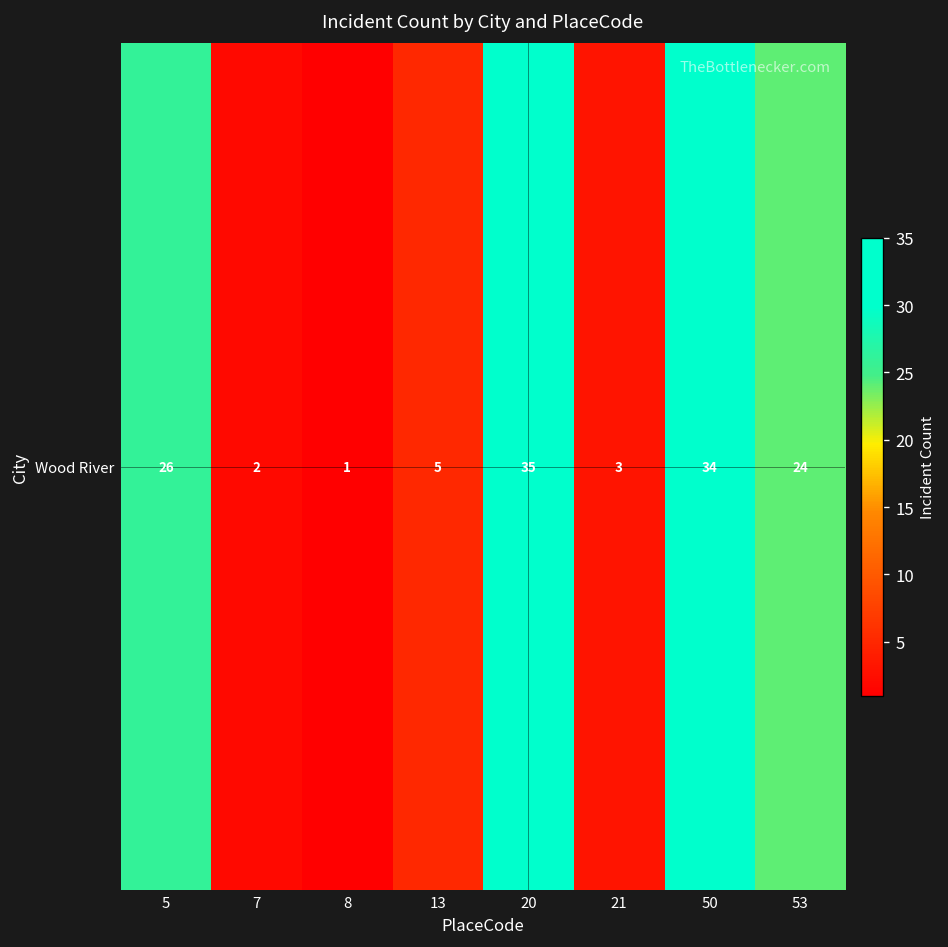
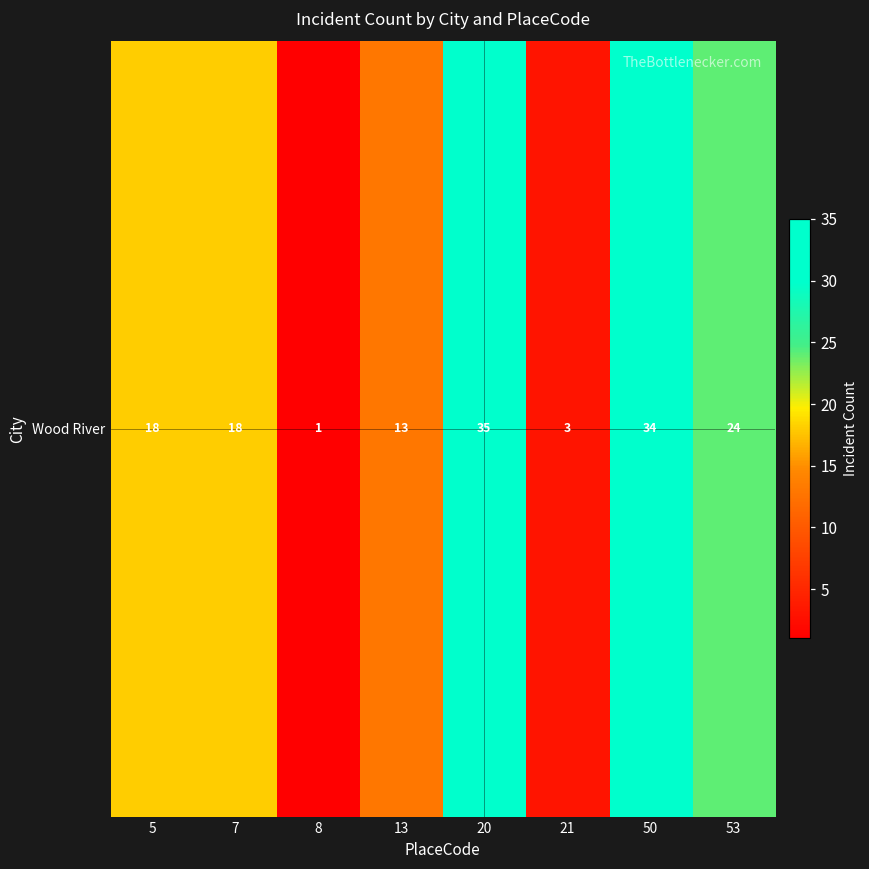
Wood River, 5: 26 -> 18
Wood River, 7: 2 -> 18
Wood River, 13: 5 -> 13
